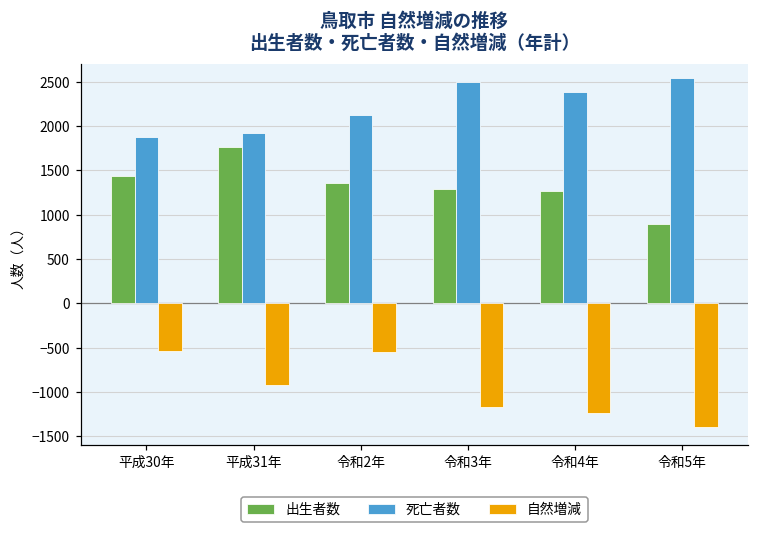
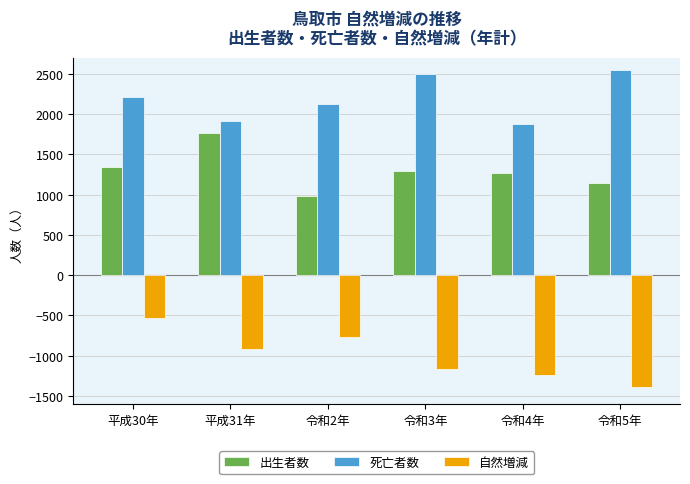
出生者数, 平成30年: 1400 -> 1300
死亡者数, 平成30年: 1900 -> 2200
出生者数, 令和2年: 1400 -> 1000
自然増減, 令和2年: -600 -> -800
死亡者数, 令和4年: 2400 -> 1900
出生者数, 令和5年: 900 -> 1100
